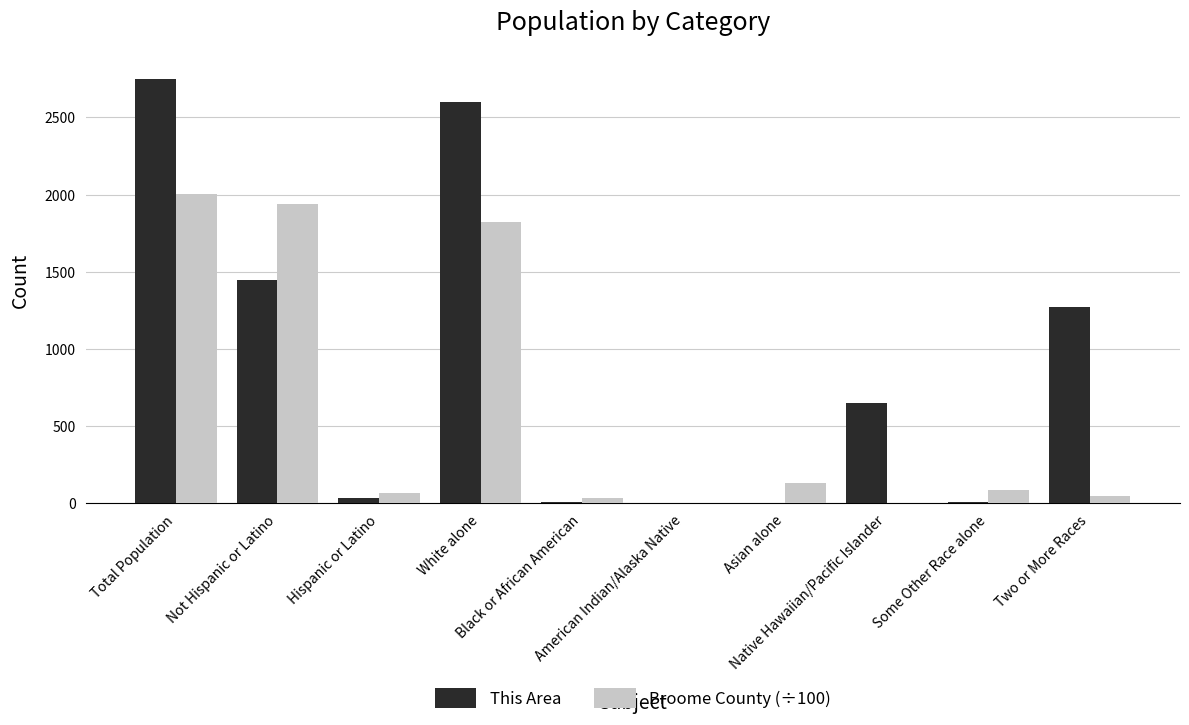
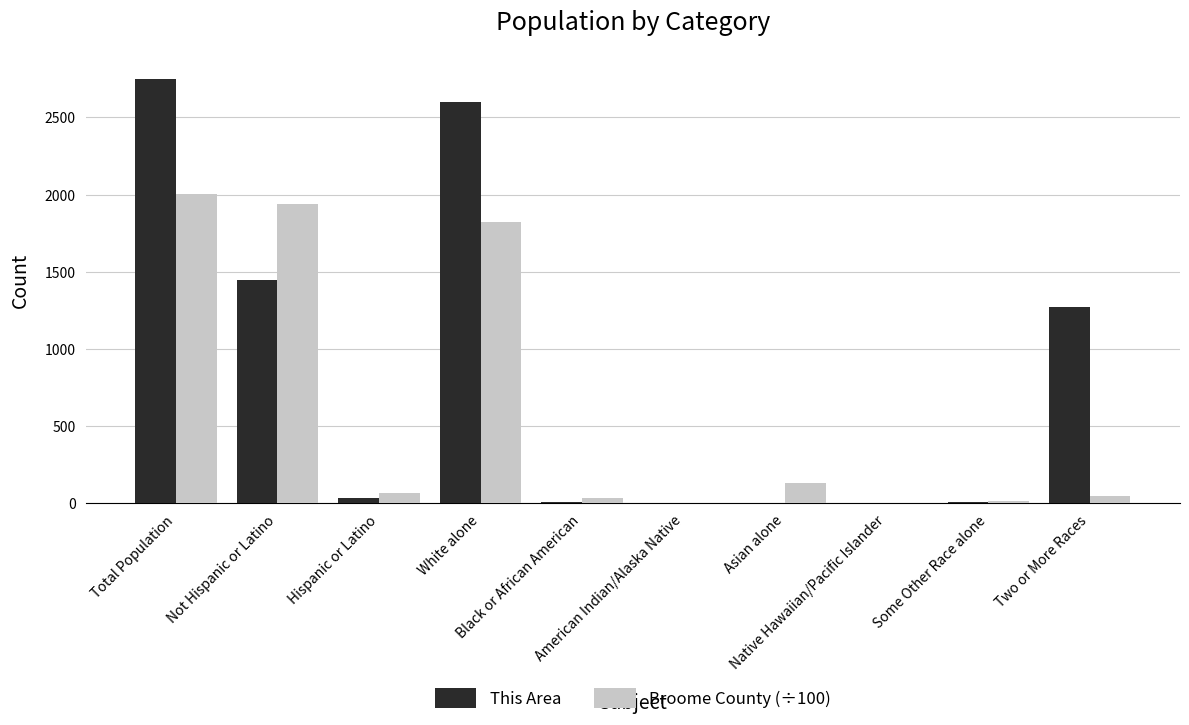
This Area, Native Hawaiian/Pacific Islander: 650 -> 0
Broome County (÷100), Some Other Race alone: 90 -> 20
